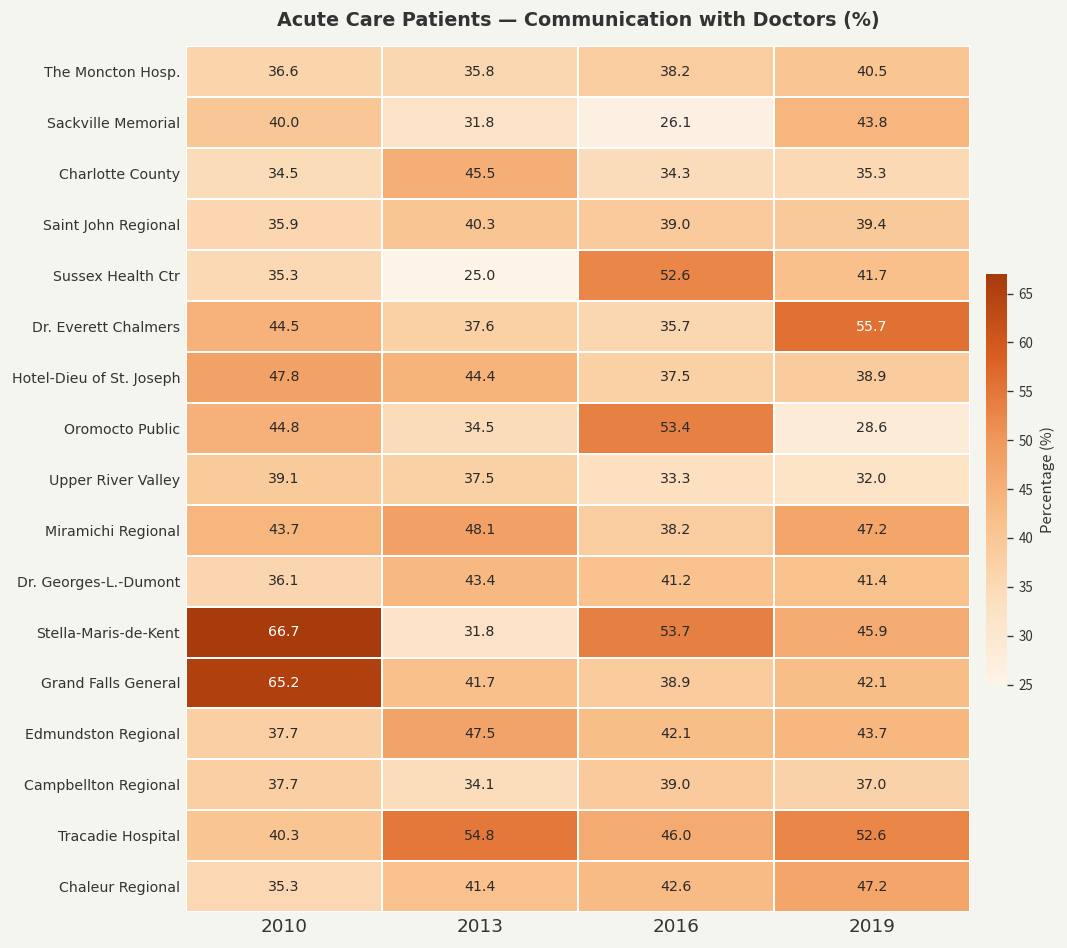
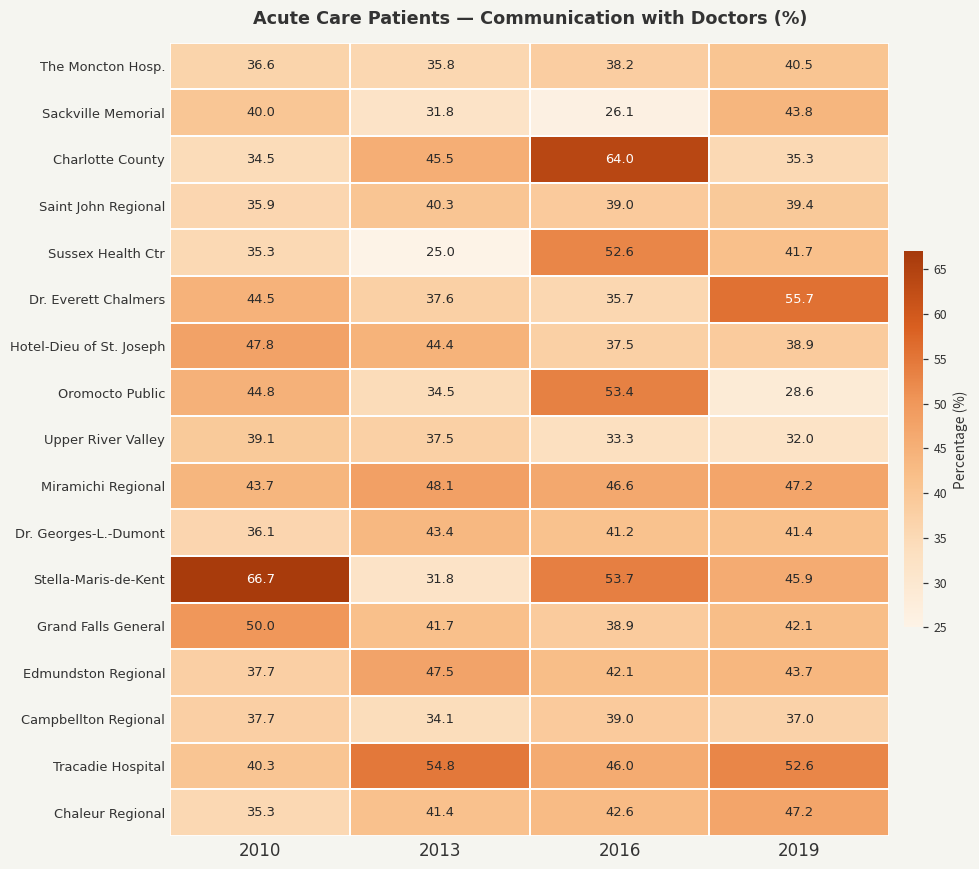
Charlotte County, 2016: 34.3 -> 64.0
Miramichi Regional, 2016: 38.2 -> 46.6
Grand Falls General, 2010: 65.2 -> 50.0
